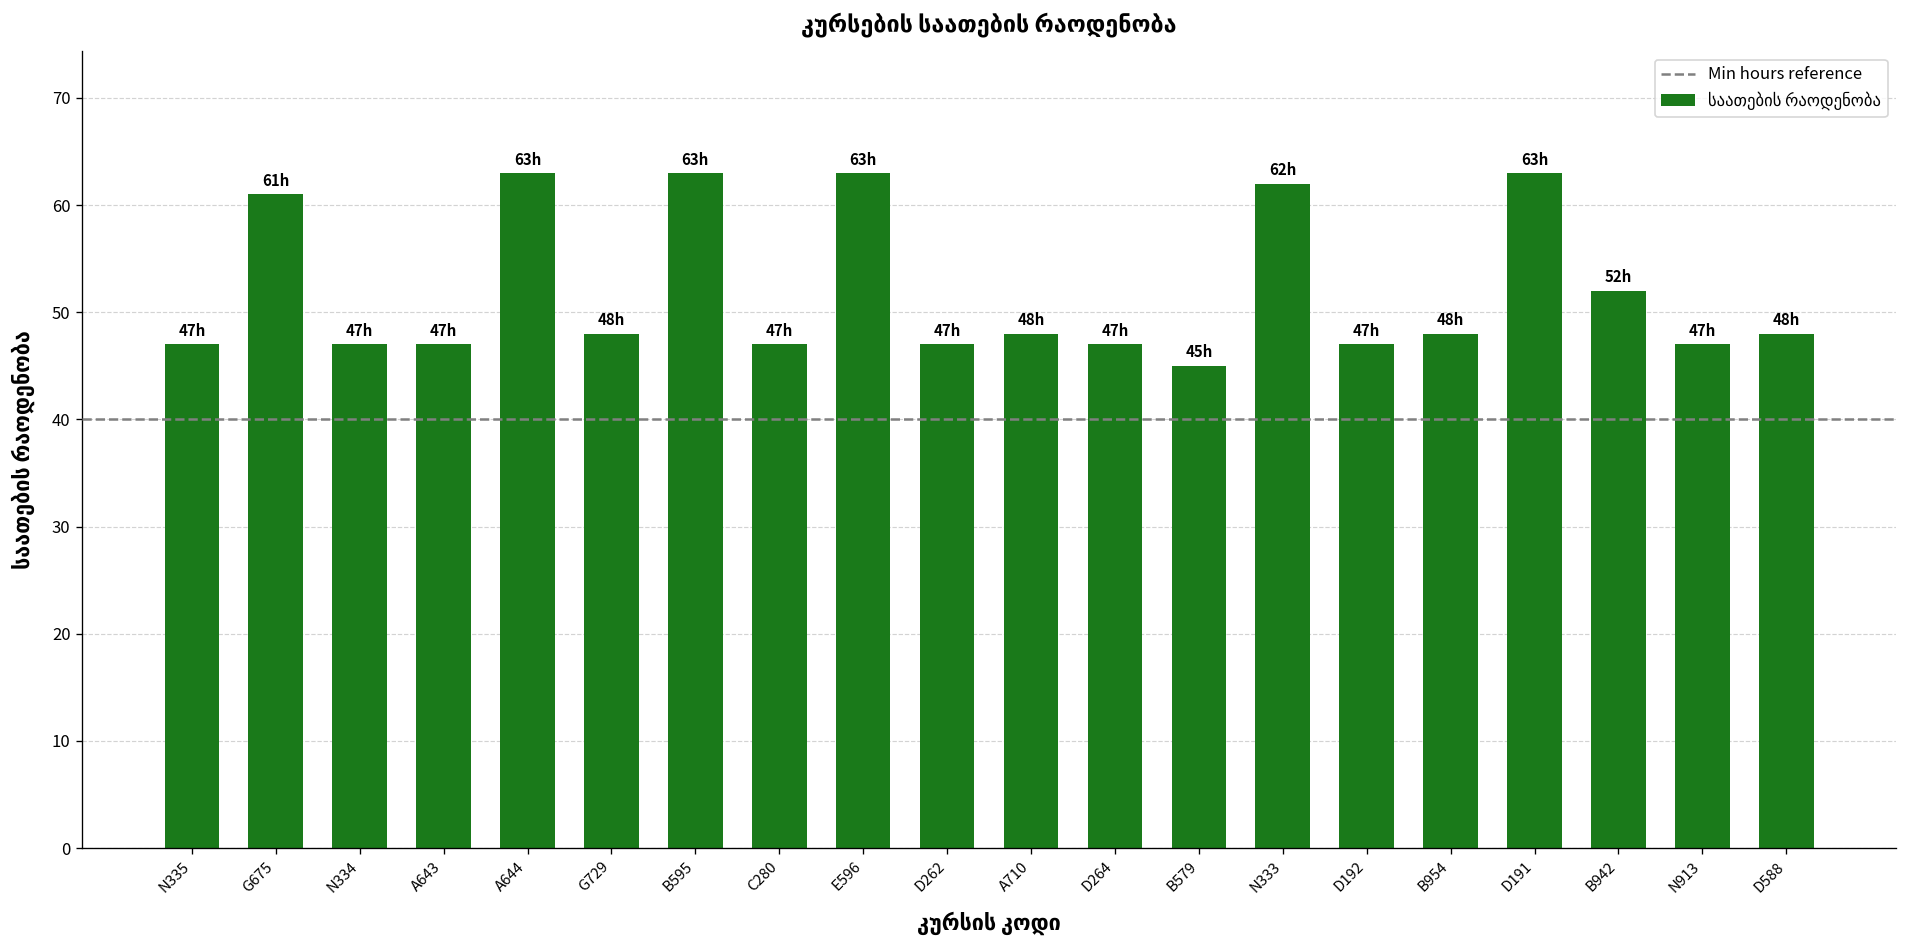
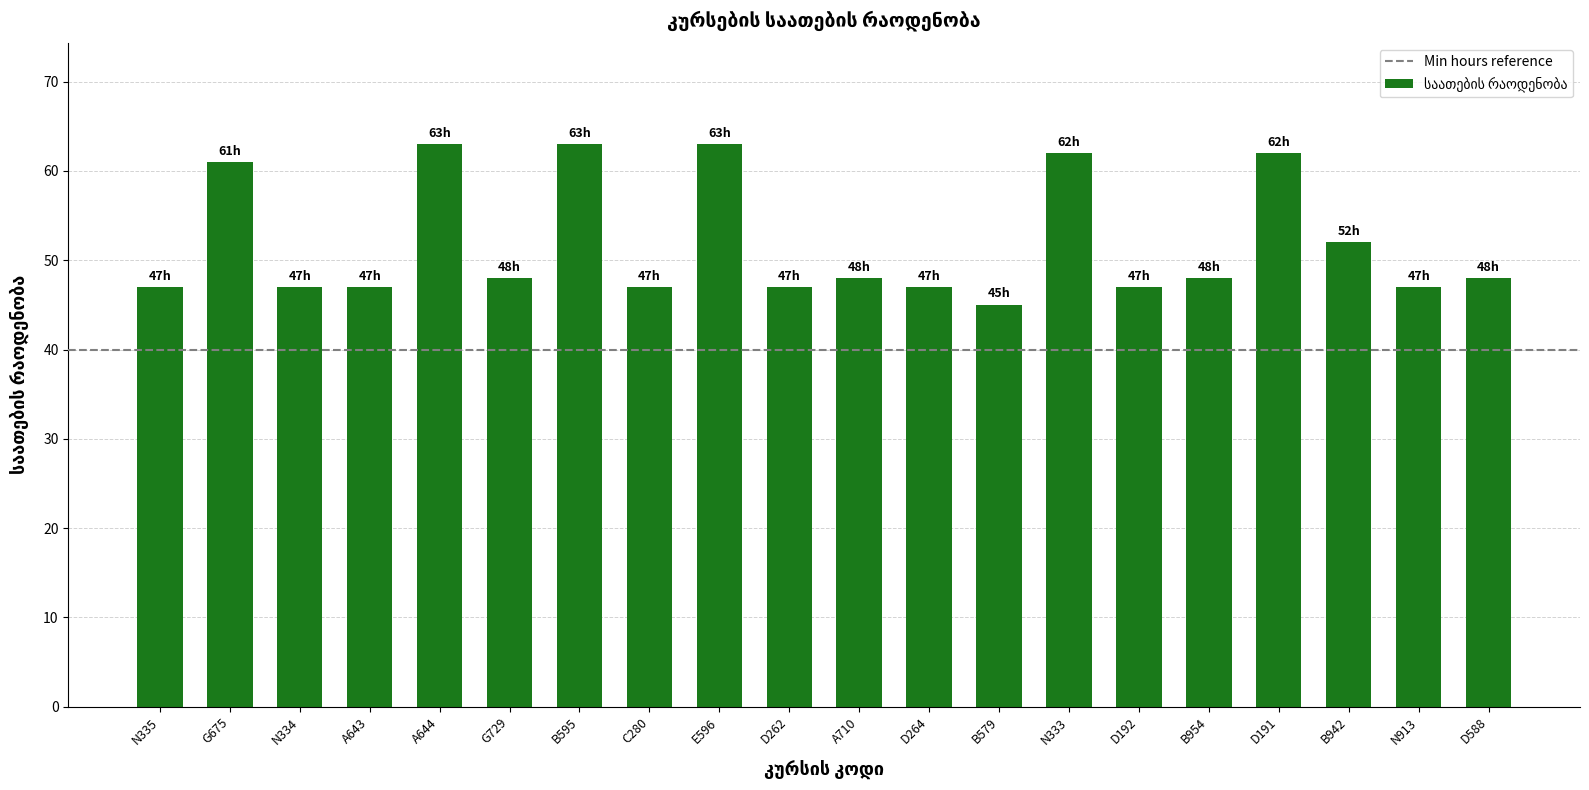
D191: 63h -> 62h
